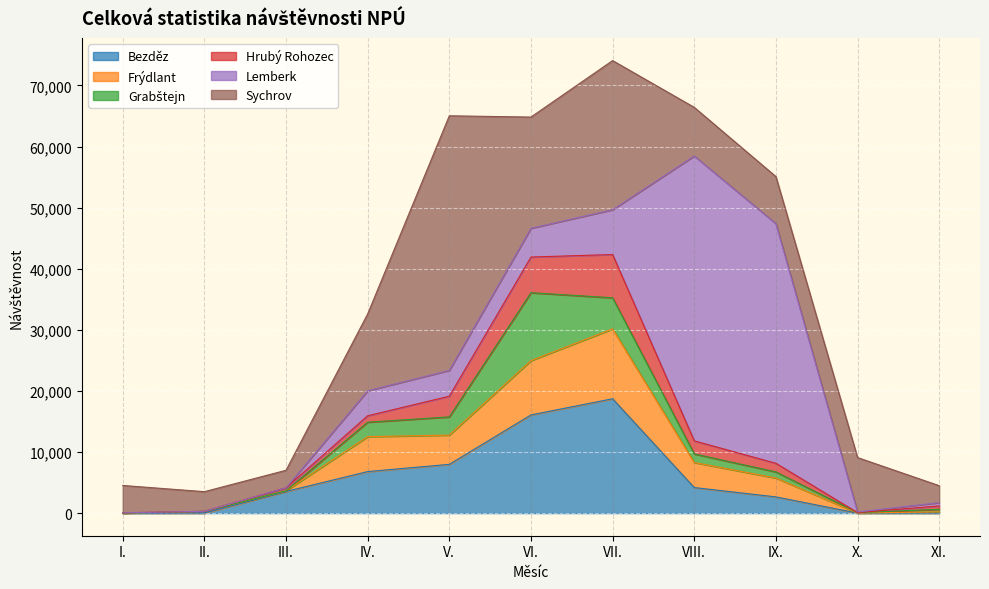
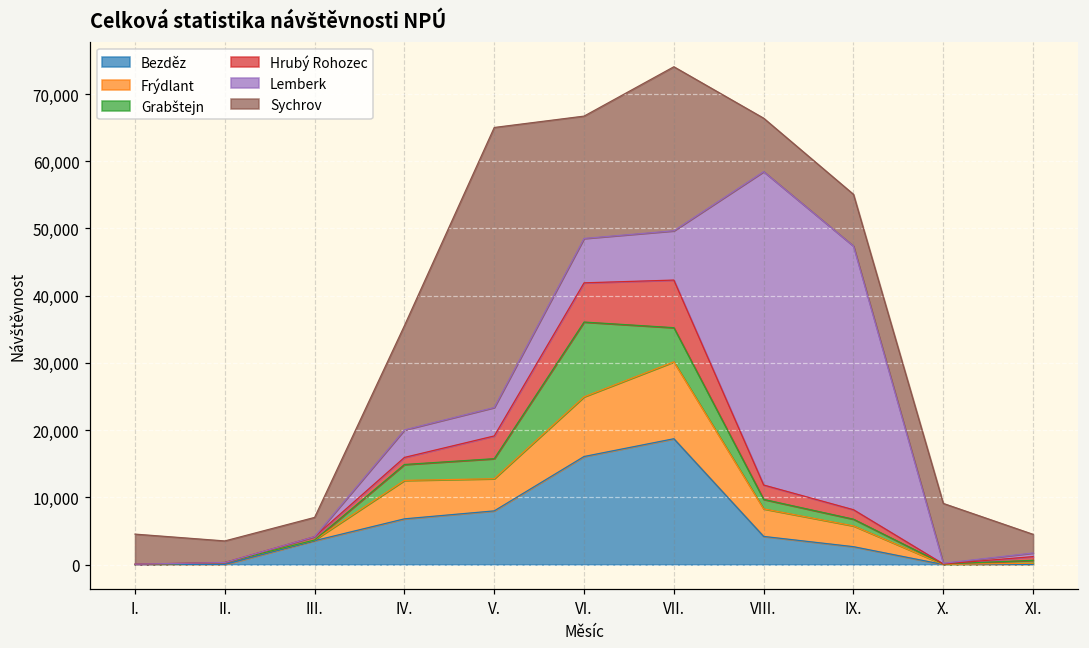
Sychrov, IV.: 13,000 -> 16,000
Lemberk, VI.: 5,000 -> 7,000
